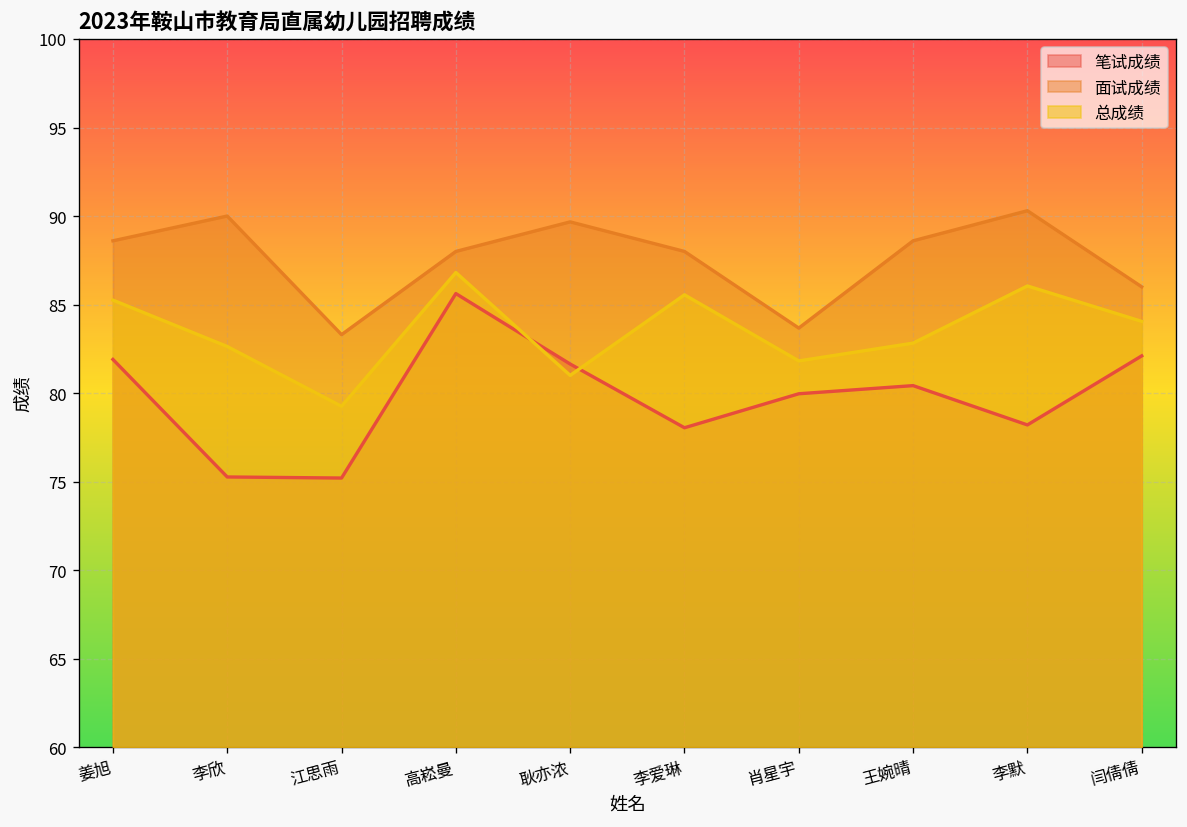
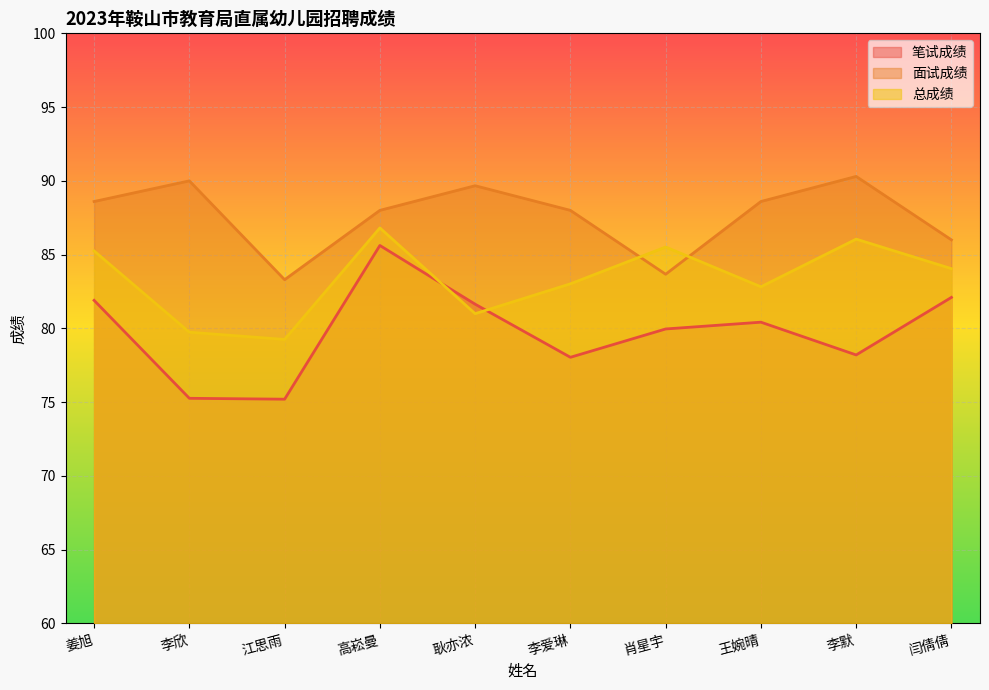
总成绩, 李欣: 82.6 -> 79.7
总成绩, 李爱琳: 85.6 -> 83.0
总成绩, 肖星宇: 81.8 -> 85.5
